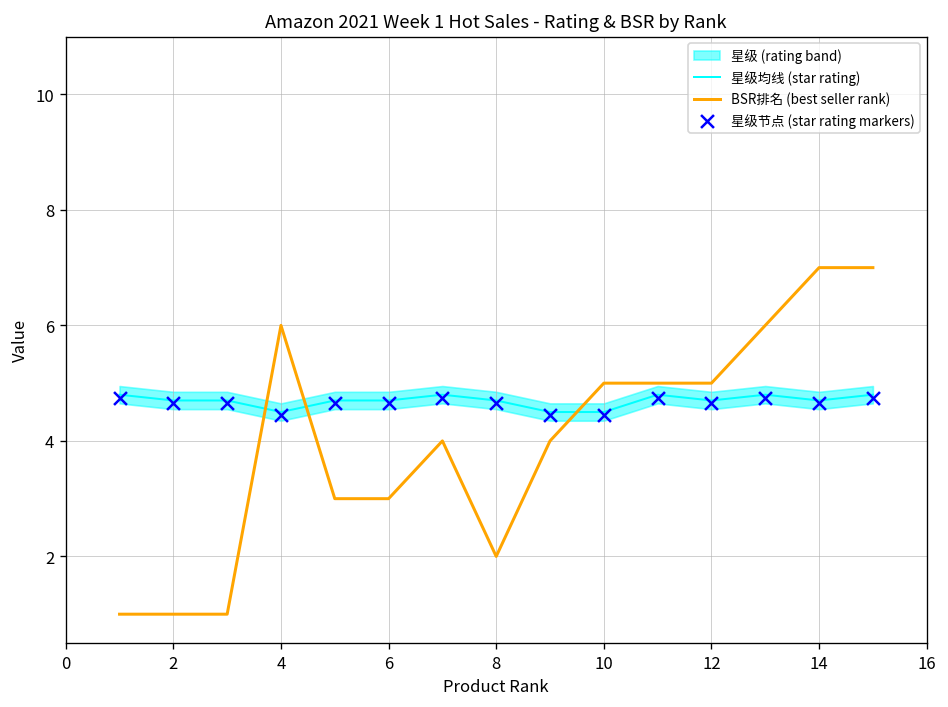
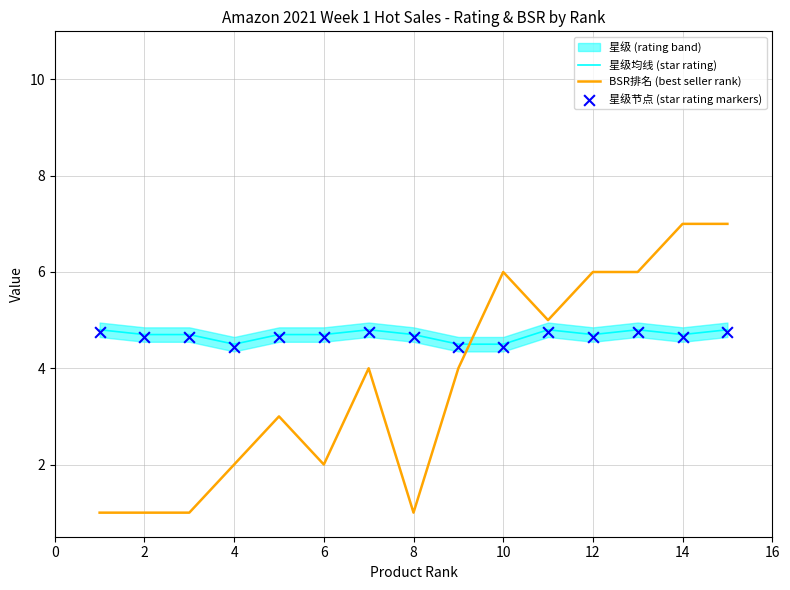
BSR排名 (best seller rank), 4: 6 -> 2
BSR排名 (best seller rank), 6: 3 -> 2
BSR排名 (best seller rank), 8: 2 -> 1
BSR排名 (best seller rank), 10: 5 -> 6
BSR排名 (best seller rank), 12: 5 -> 6
